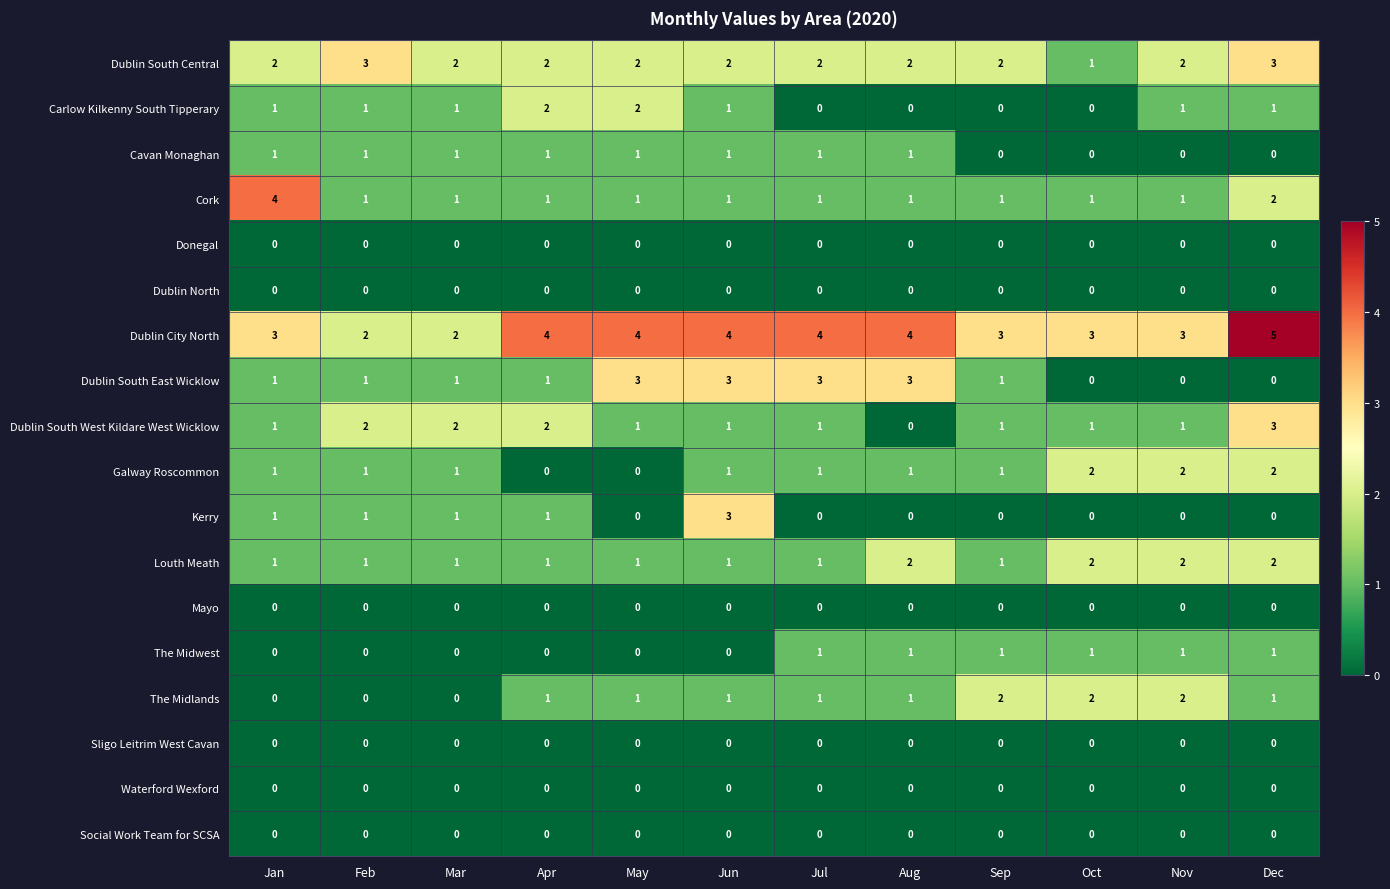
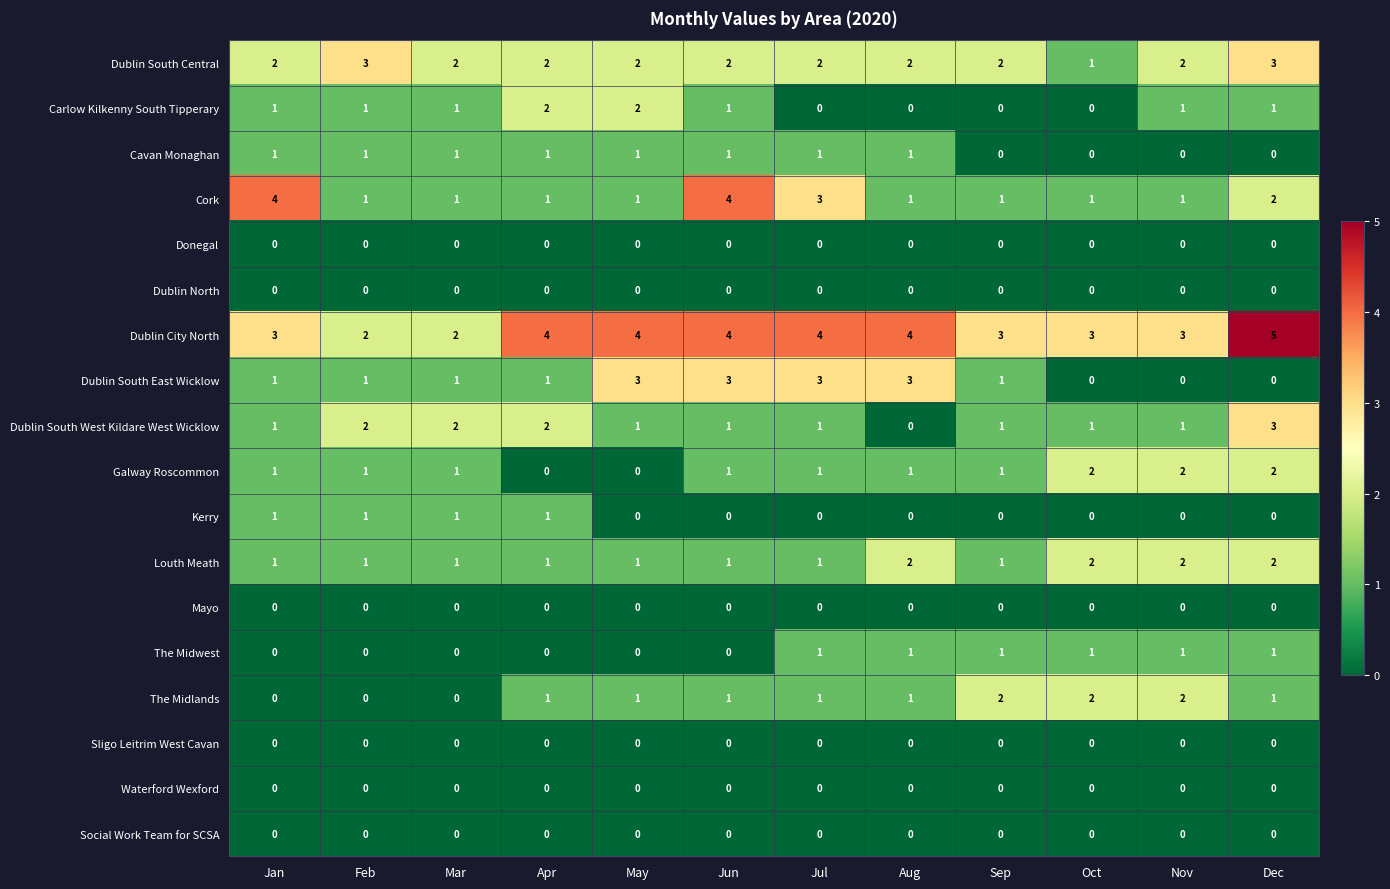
Cork, Jun: 1 -> 4
Cork, Jul: 1 -> 3
Kerry, Jun: 3 -> 0
